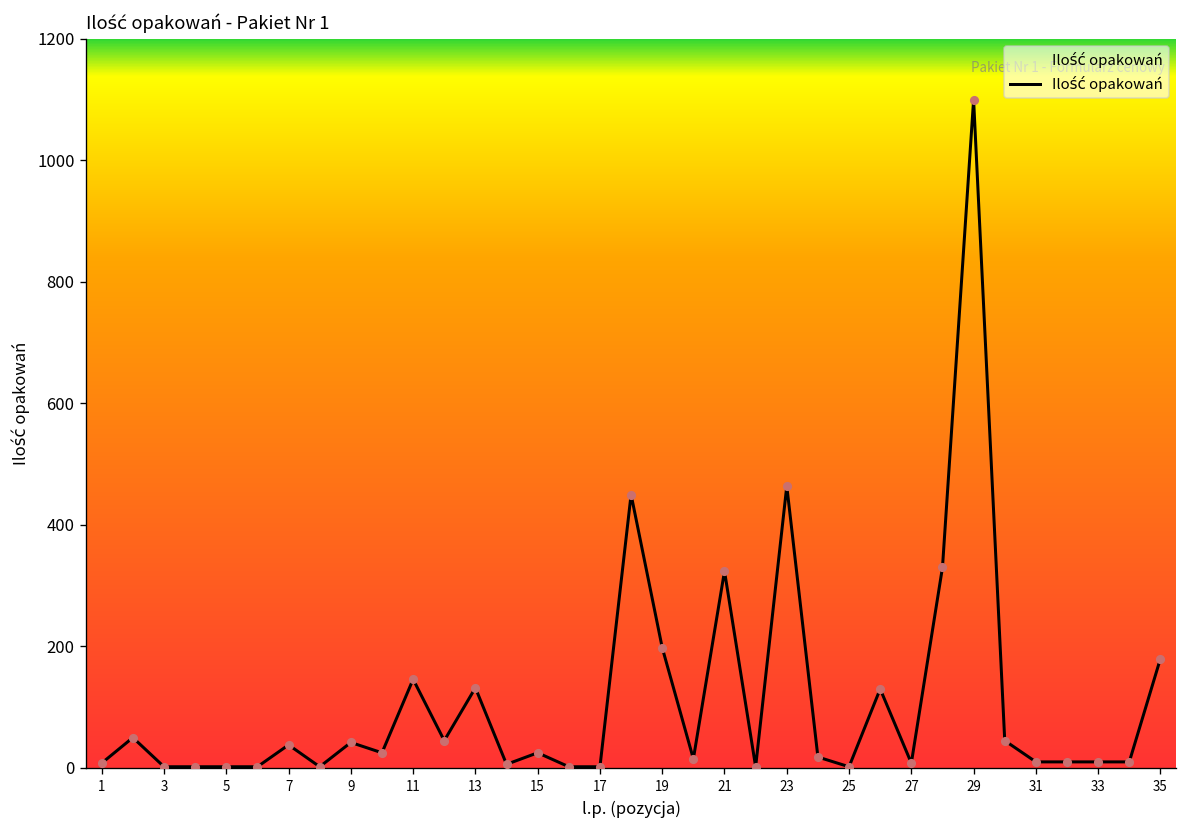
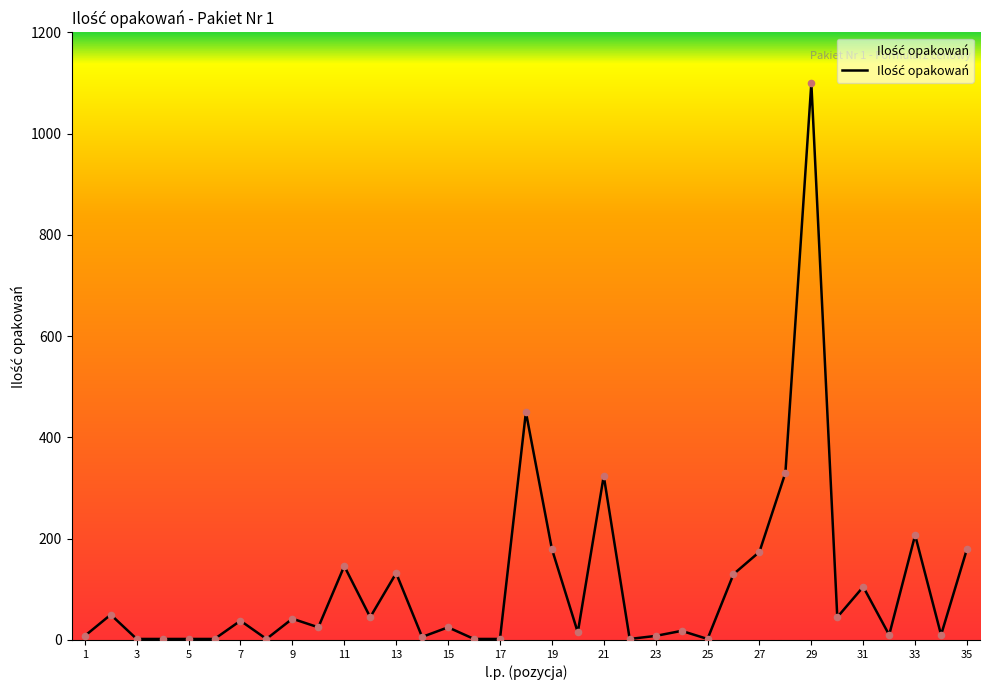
19: 200 -> 180
23: 460 -> 10
27: 10 -> 170
31: 10 -> 110
33: 10 -> 210
